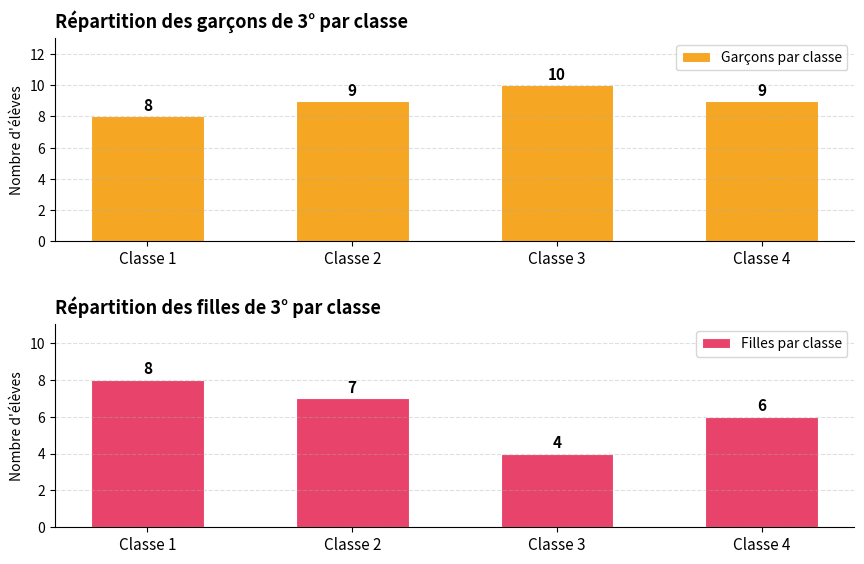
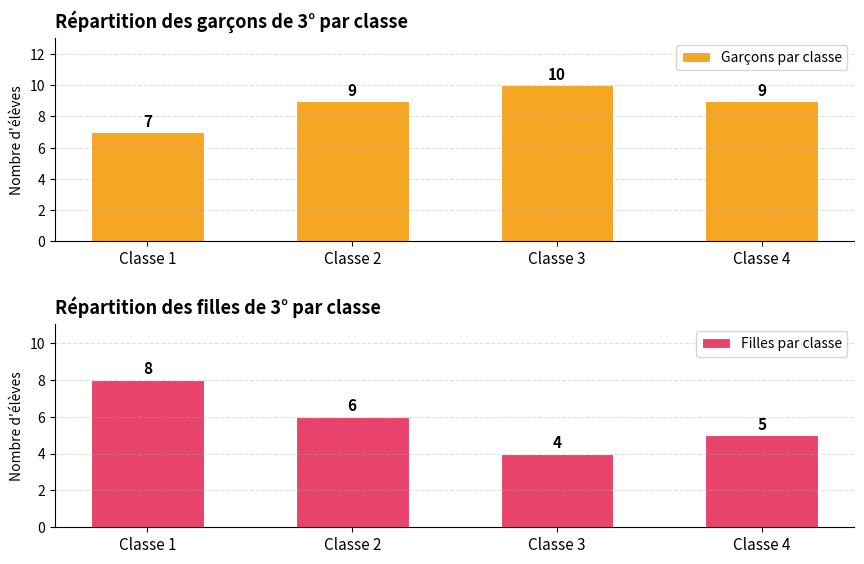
Répartition des garçons de 3° par classe, Classe 1: 8 -> 7
Répartition des filles de 3° par classe, Classe 2: 7 -> 6
Répartition des filles de 3° par classe, Classe 4: 6 -> 5
